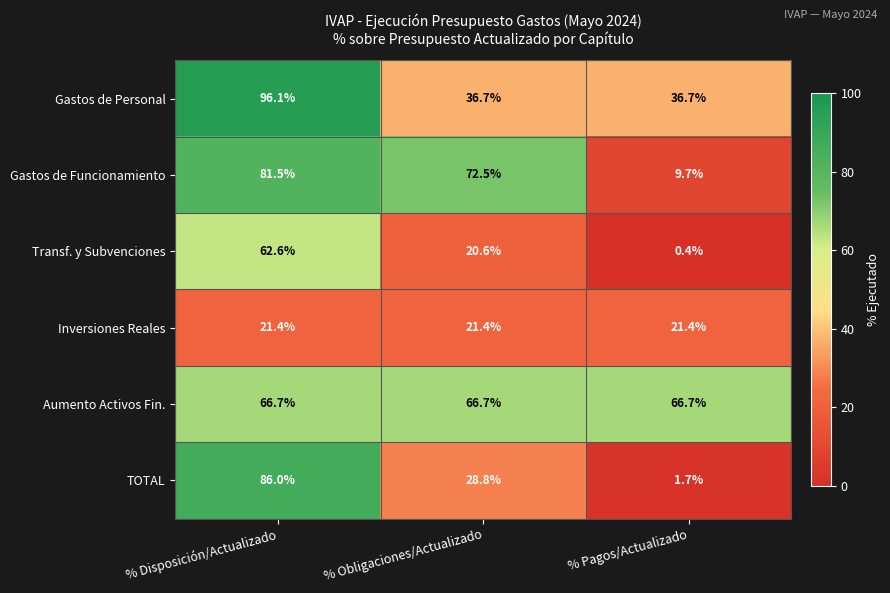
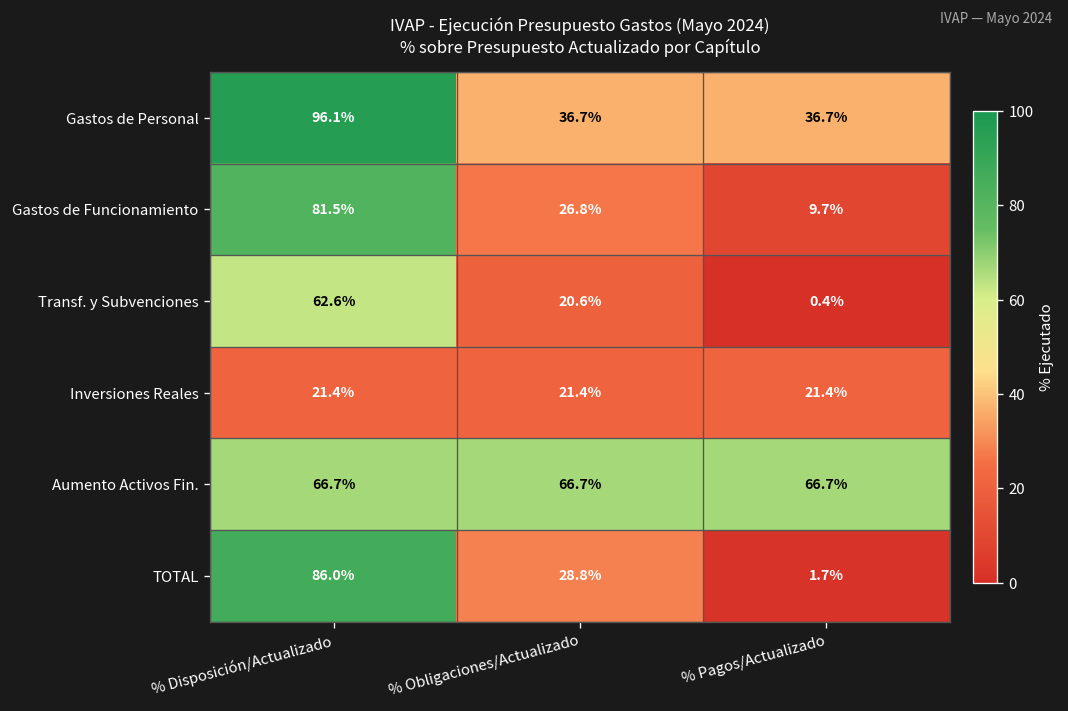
Gastos de Funcionamiento, % Obligaciones/Actualizado: 72.5% -> 26.8%
